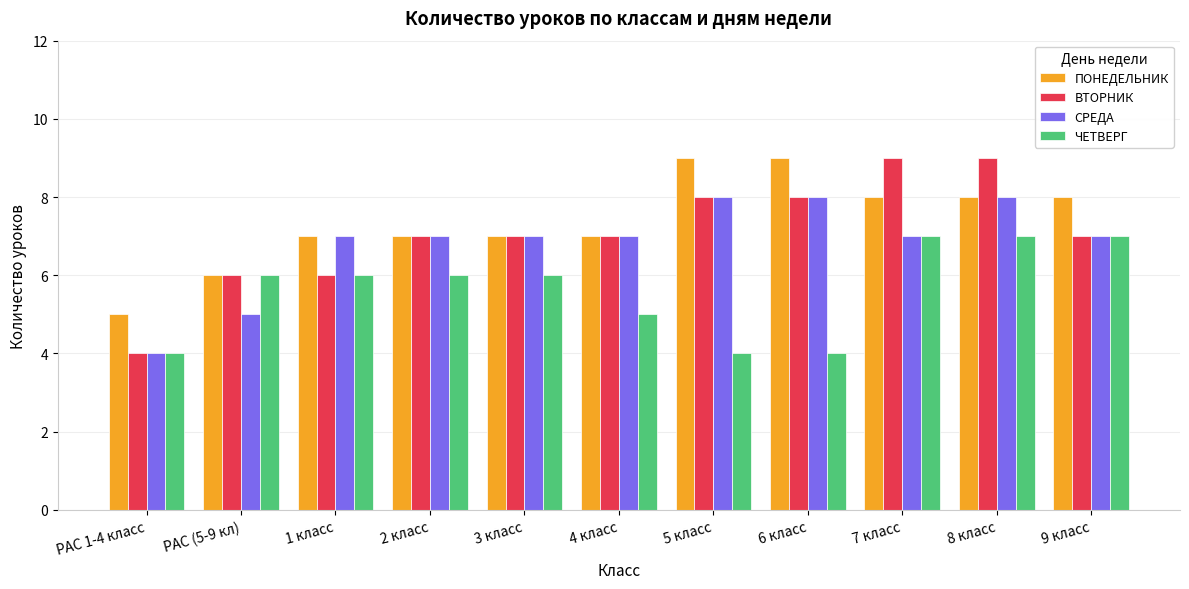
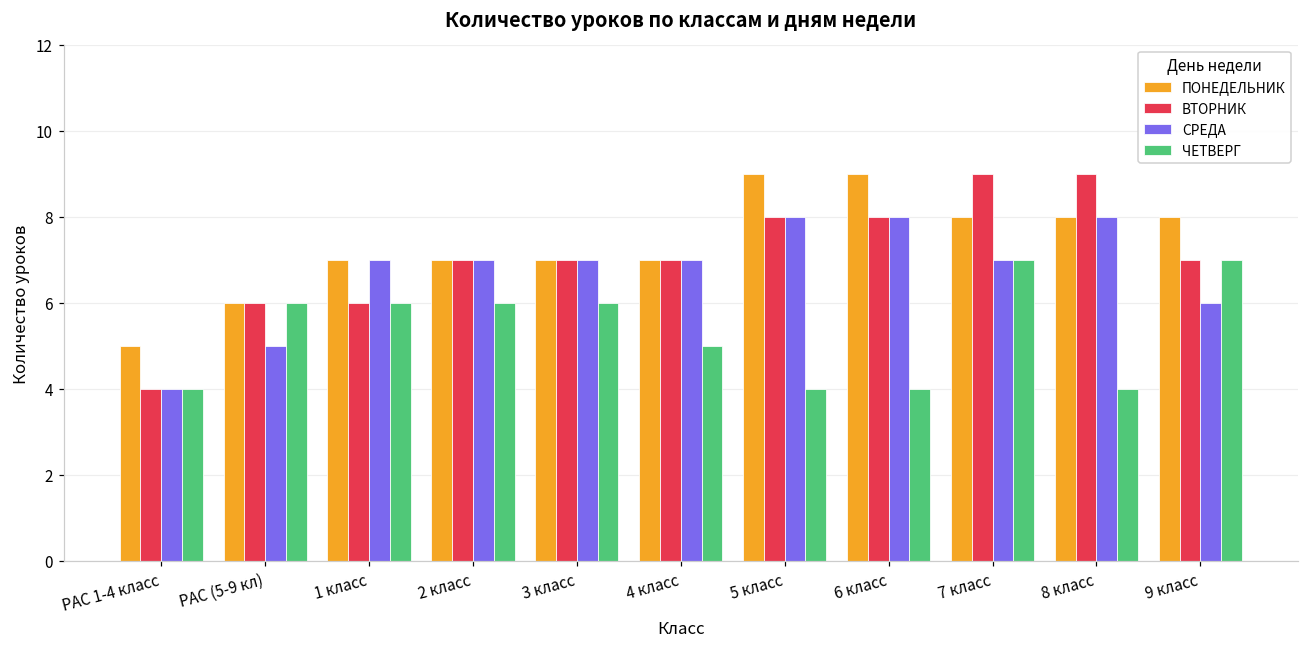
ЧЕТВЕРГ, 8 класс: 7 -> 4
СРЕДА, 9 класс: 7 -> 6
